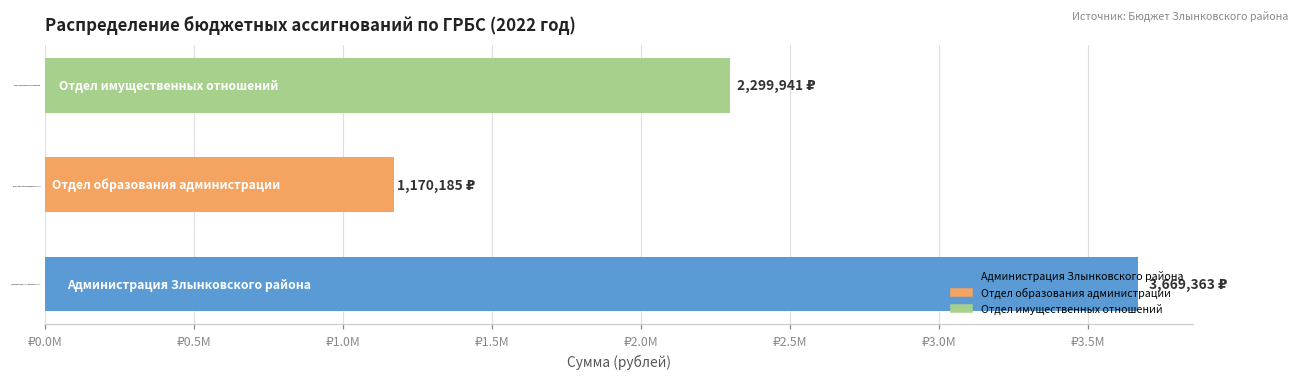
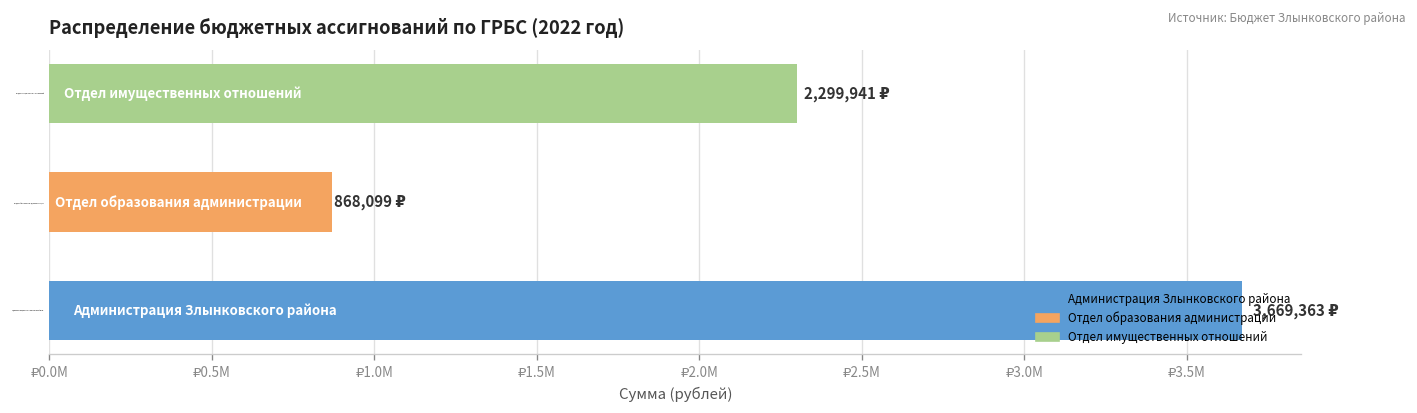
Отдел образования администрации: 1,170,185 -> 868,099
